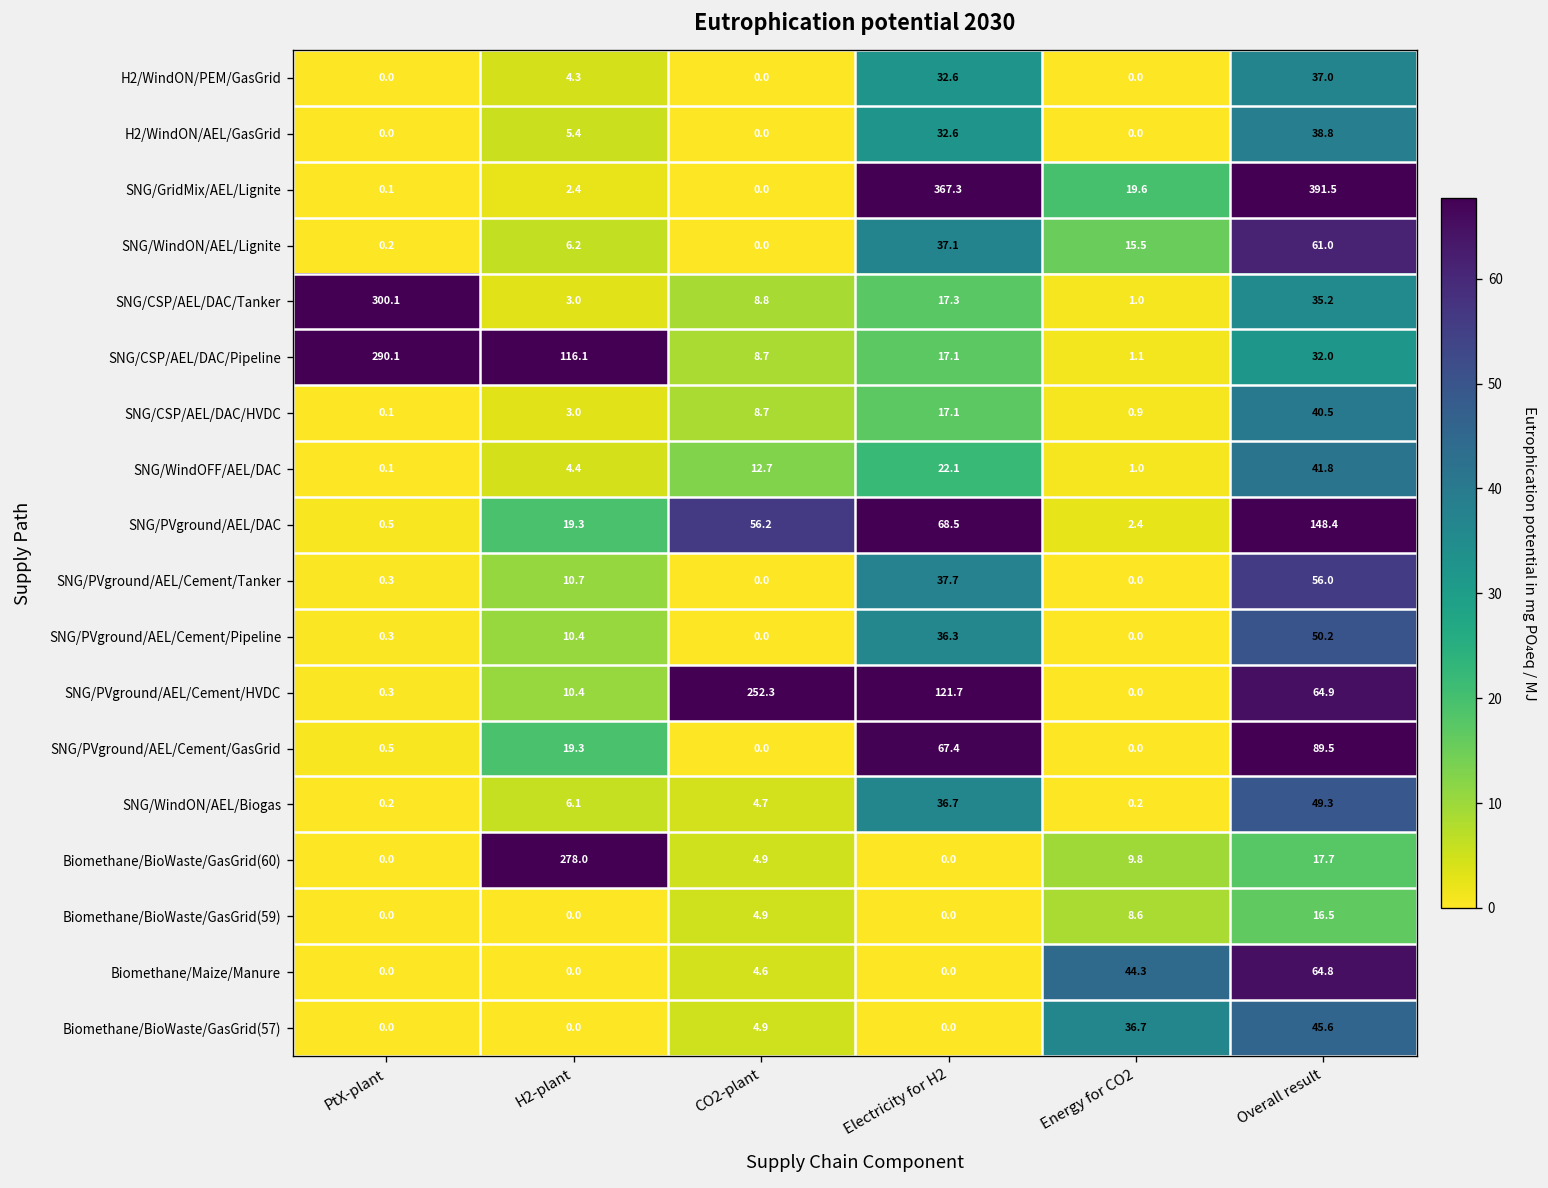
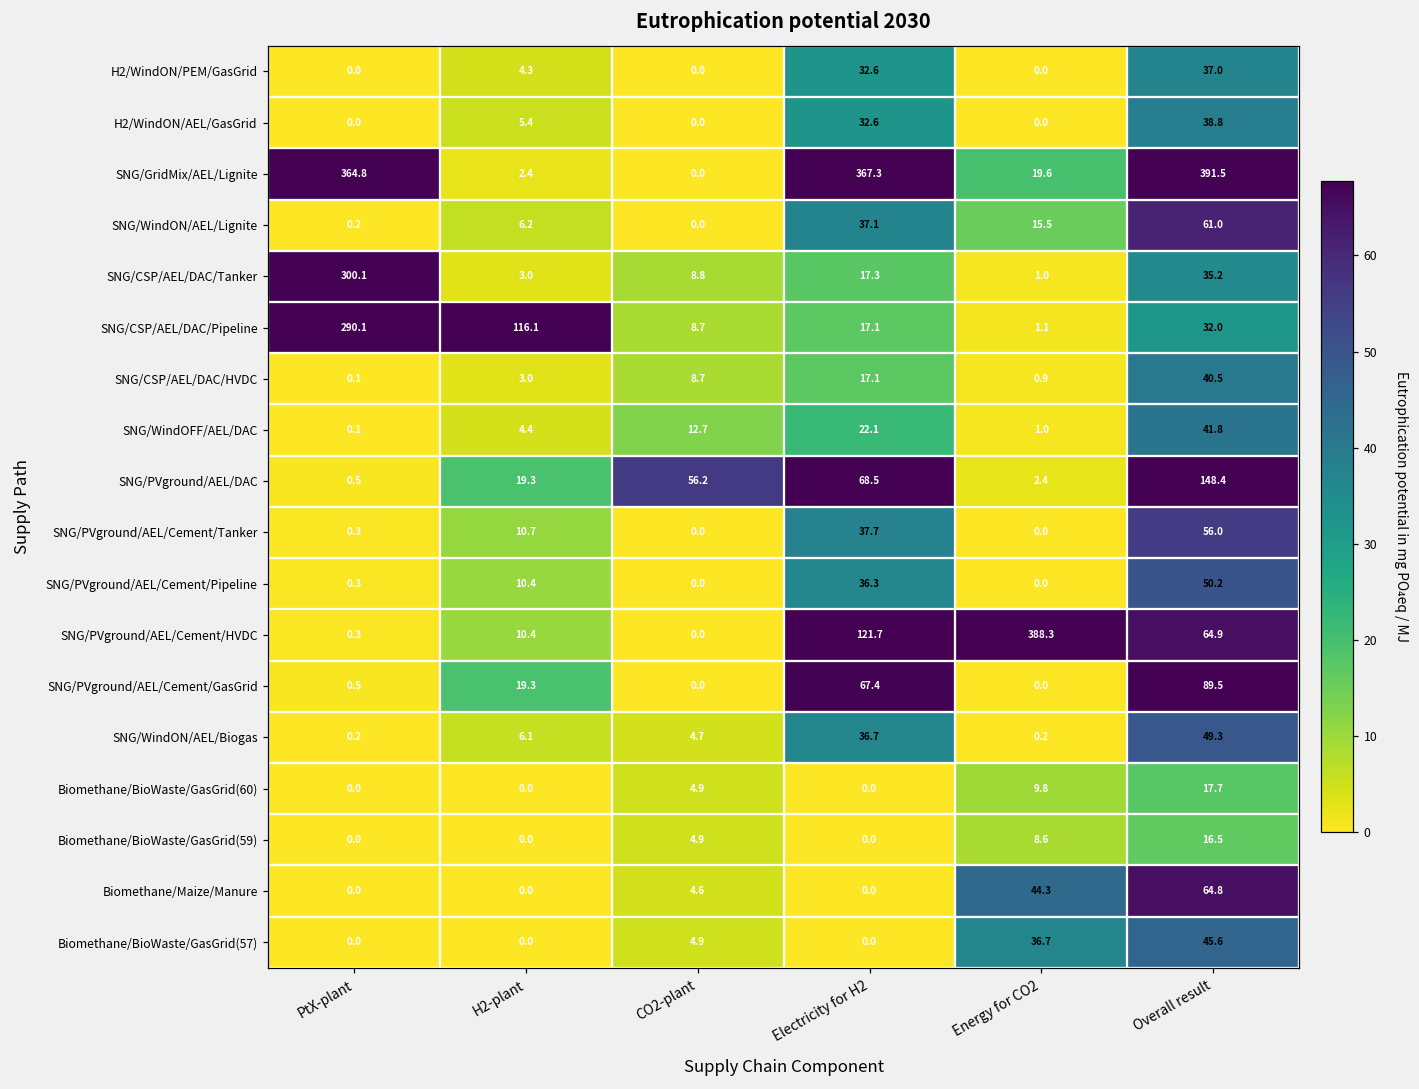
SNG/GridMix/AEL/Lignite, PtX-plant: 0.1 -> 364.8
SNG/PVground/AEL/Cement/HVDC, CO2-plant: 252.3 -> 0.0
SNG/PVground/AEL/Cement/HVDC, Energy for CO2: 0.0 -> 388.3
Biomethane/BioWaste/GasGrid(60), H2-plant: 278.0 -> 0.0
